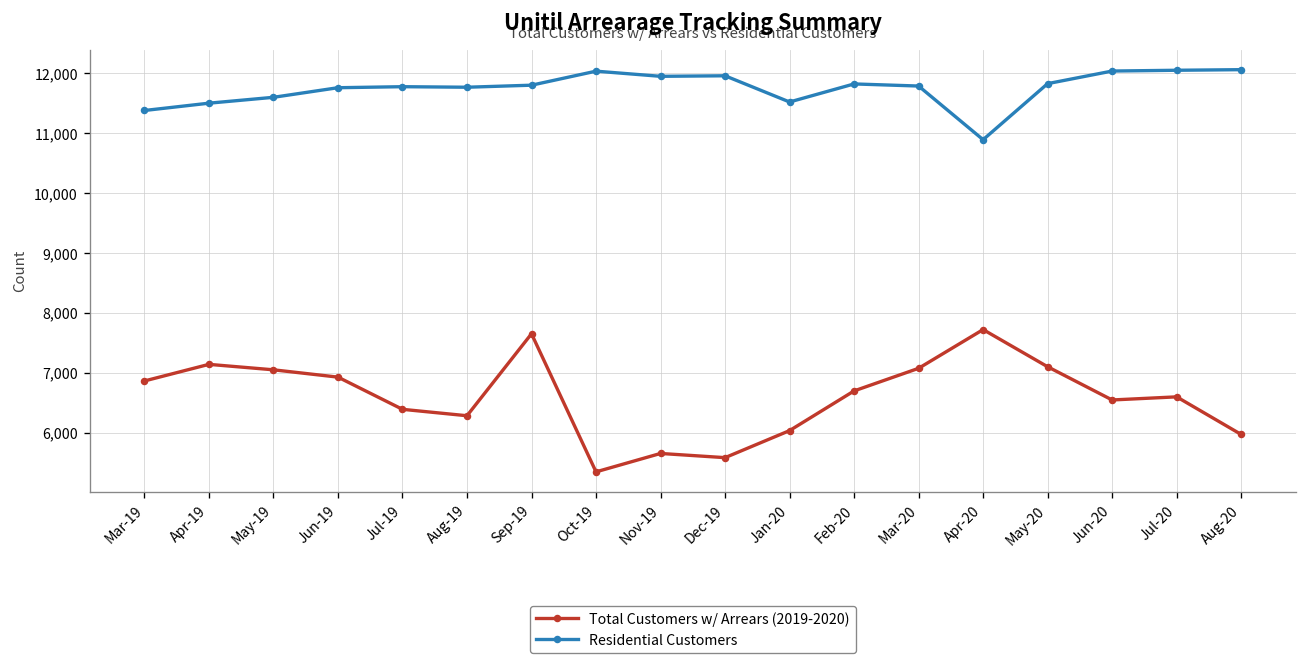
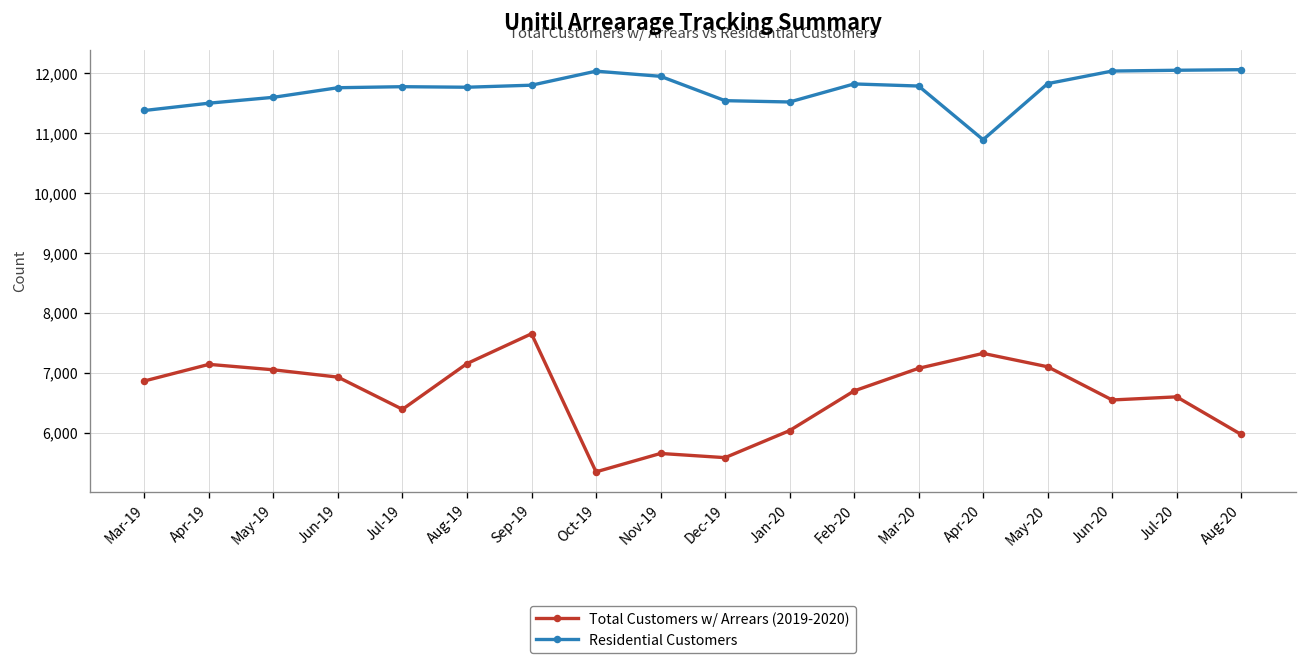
Total Customers w/ Arrears (2019-2020), Aug-19: 6,300 -> 7,200
Residential Customers, Dec-19: 12,000 -> 11,500
Total Customers w/ Arrears (2019-2020), Apr-20: 7,700 -> 7,300
